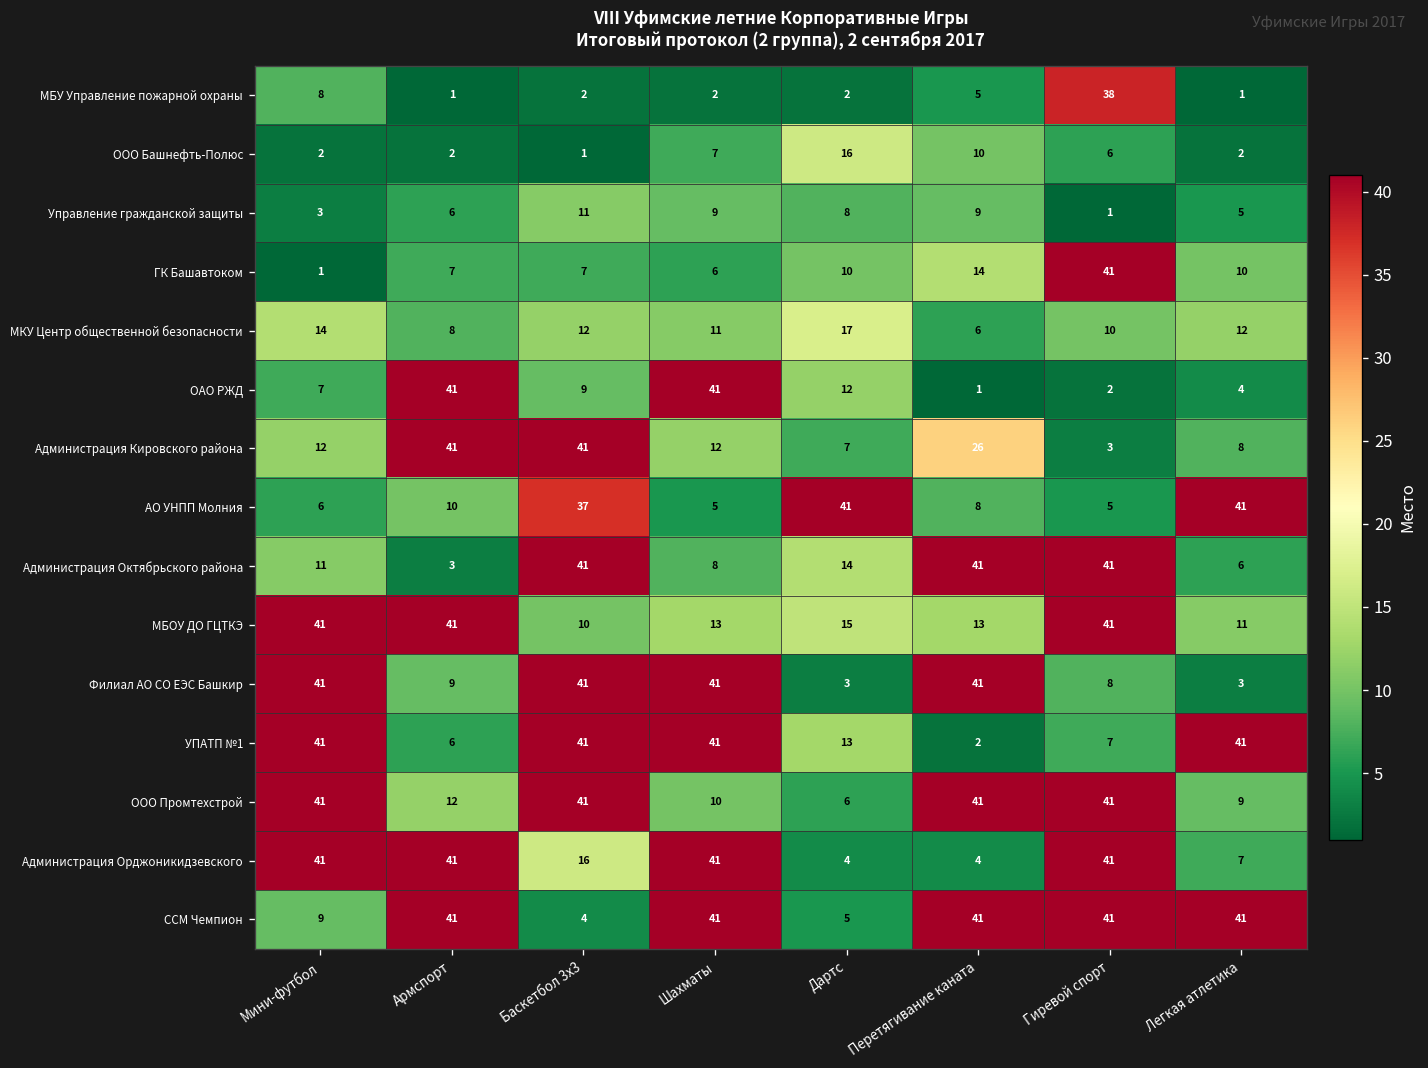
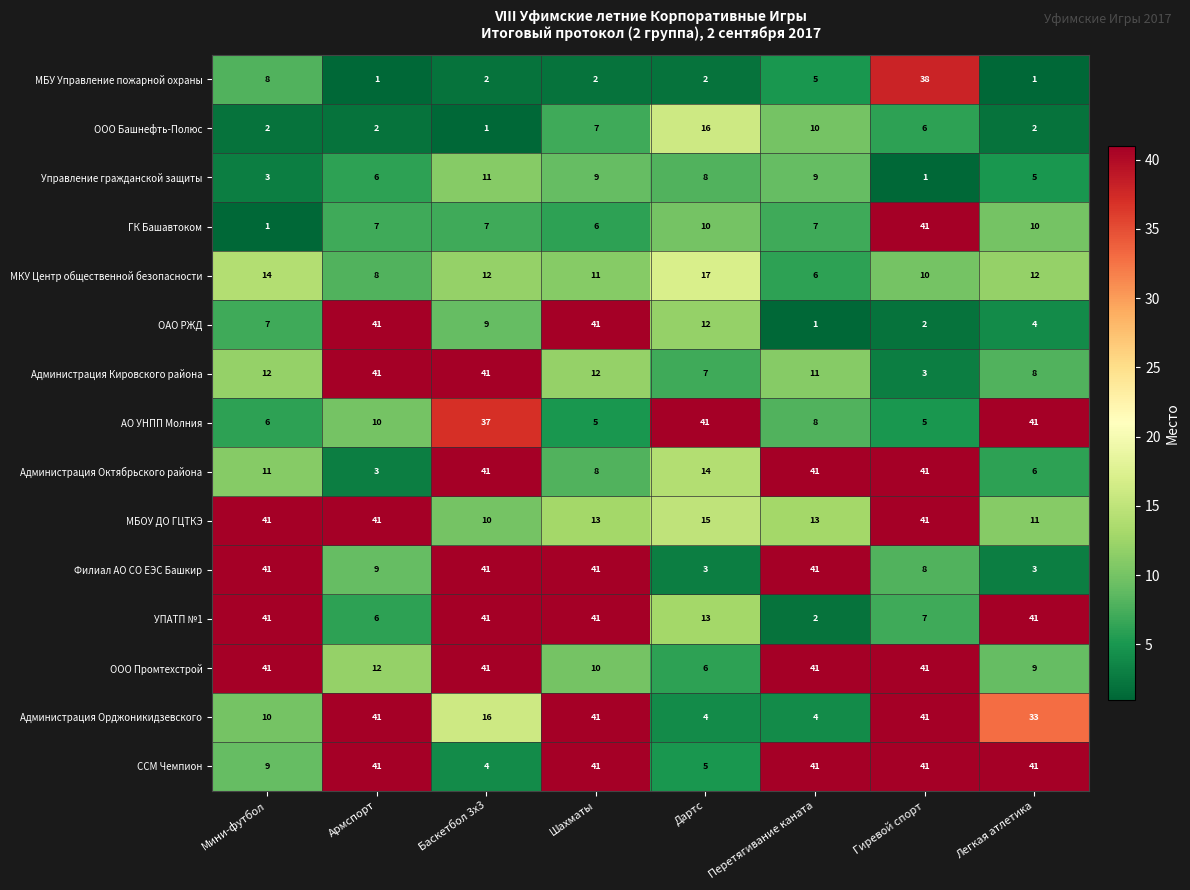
ГК Башавтоком, Перетягивание каната: 14 -> 7
Администрация Кировского района, Перетягивание каната: 26 -> 11
Администрация Орджоникидзевского, Мини-футбол: 41 -> 10
Администрация Орджоникидзевского, Легкая атлетика: 7 -> 33
